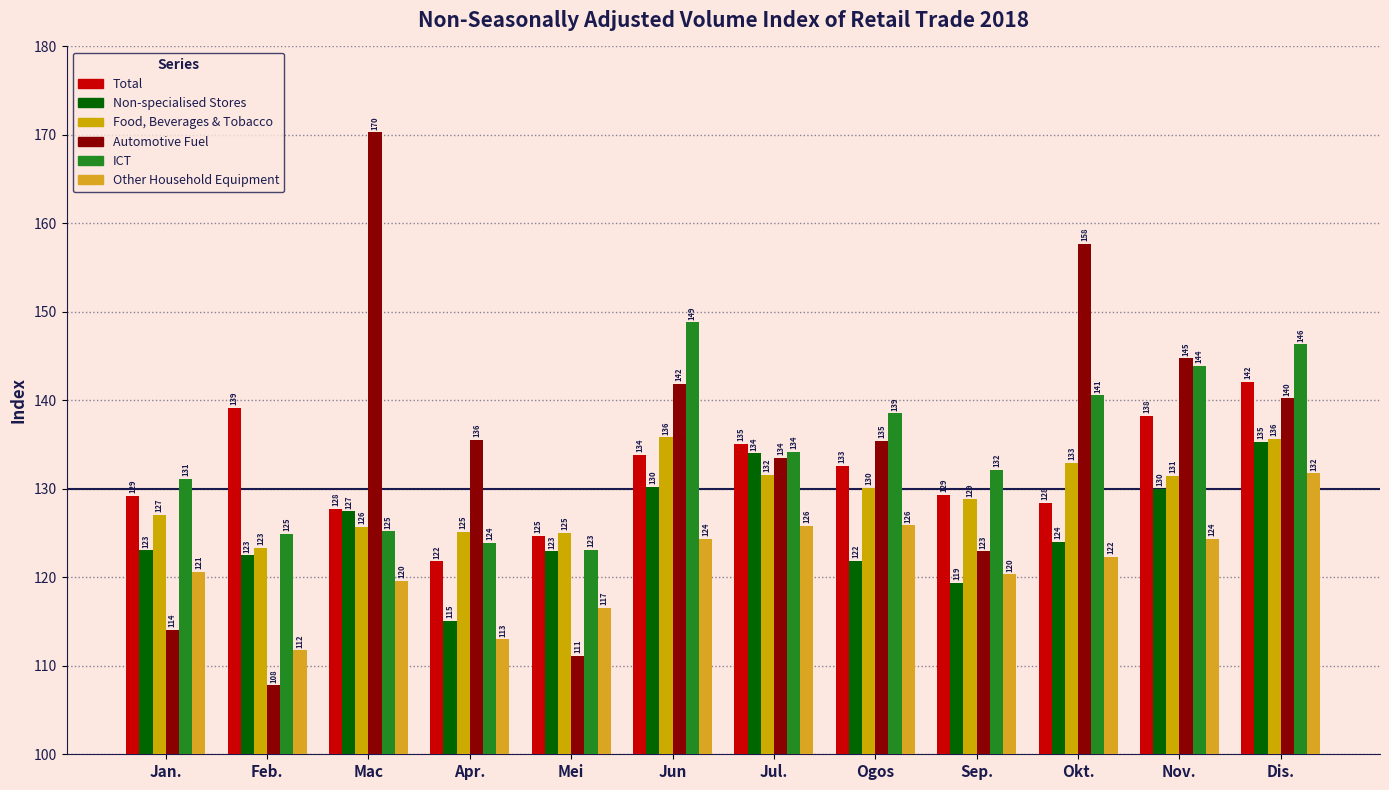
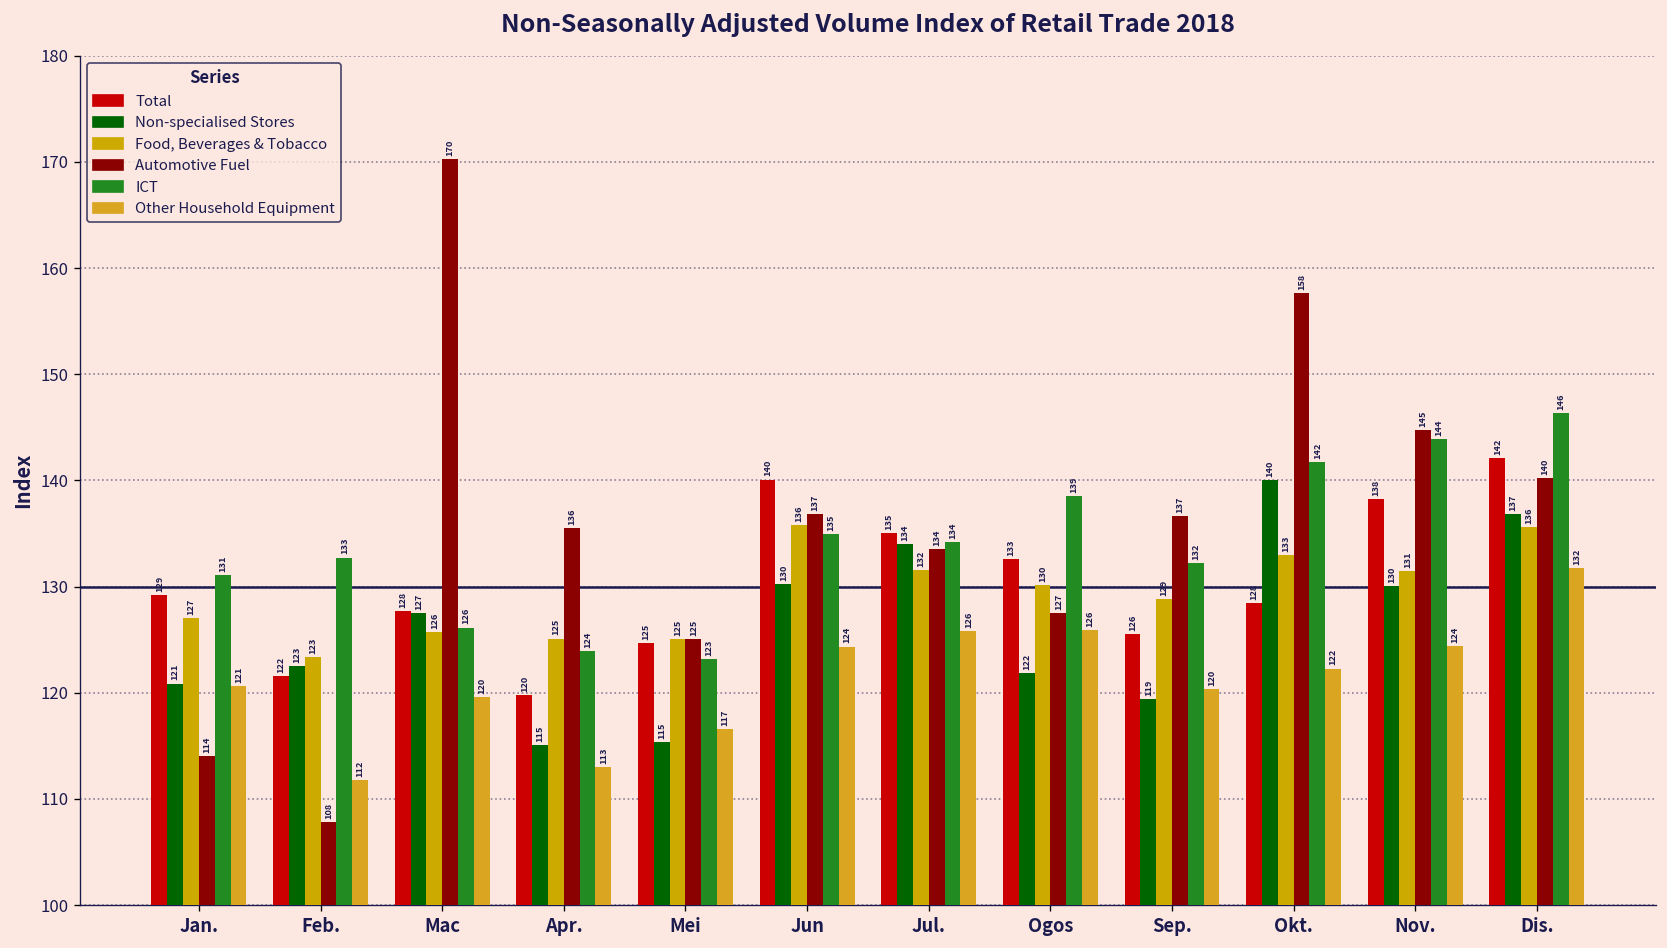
Non-specialised Stores, Jan.: 123 -> 121
Total, Feb.: 139 -> 122
ICT, Feb.: 125 -> 133
ICT, Mac: 125 -> 126
Total, Apr.: 122 -> 120
Non-specialised Stores, Mei: 123 -> 115
Automotive Fuel, Mei: 111 -> 125
Total, Jun: 134 -> 140
Automotive Fuel, Jun: 142 -> 137
ICT, Jun: 149 -> 135
Automotive Fuel, Ogos: 135 -> 127
Total, Sep.: 129 -> 126
Automotive Fuel, Sep.: 123 -> 137
Non-specialised Stores, Okt.: 124 -> 140
ICT, Okt.: 141 -> 142
Non-specialised Stores, Dis.: 135 -> 137
